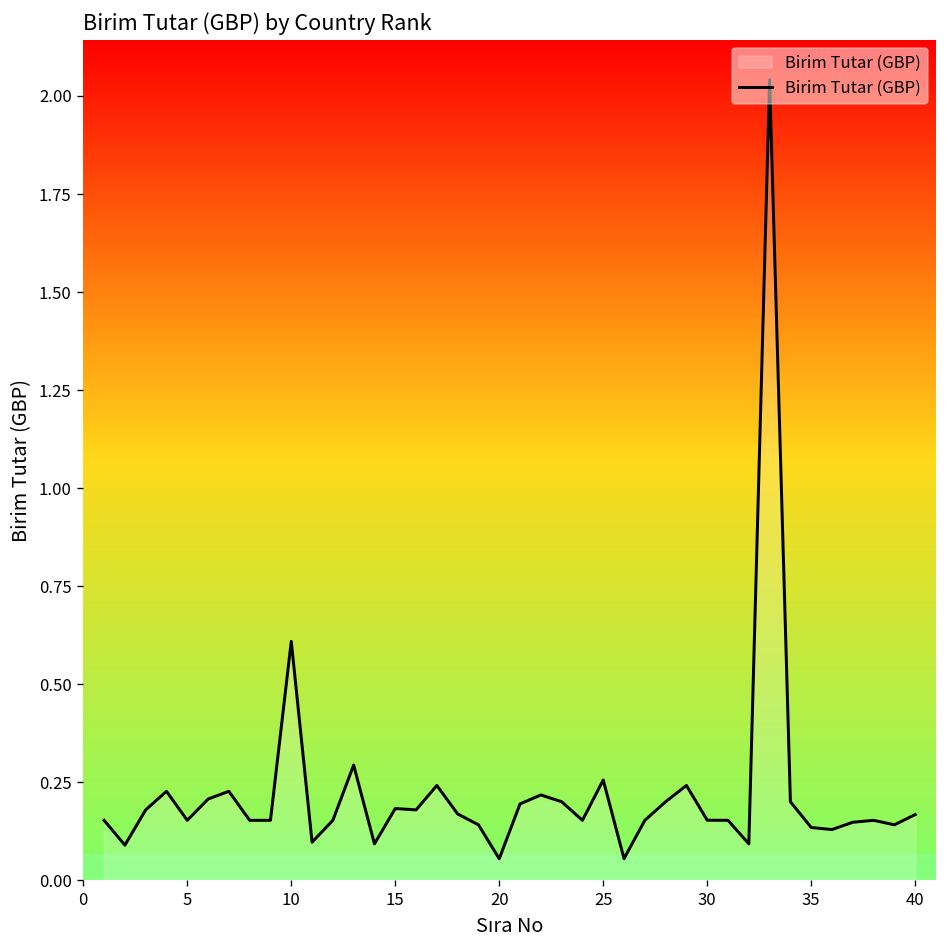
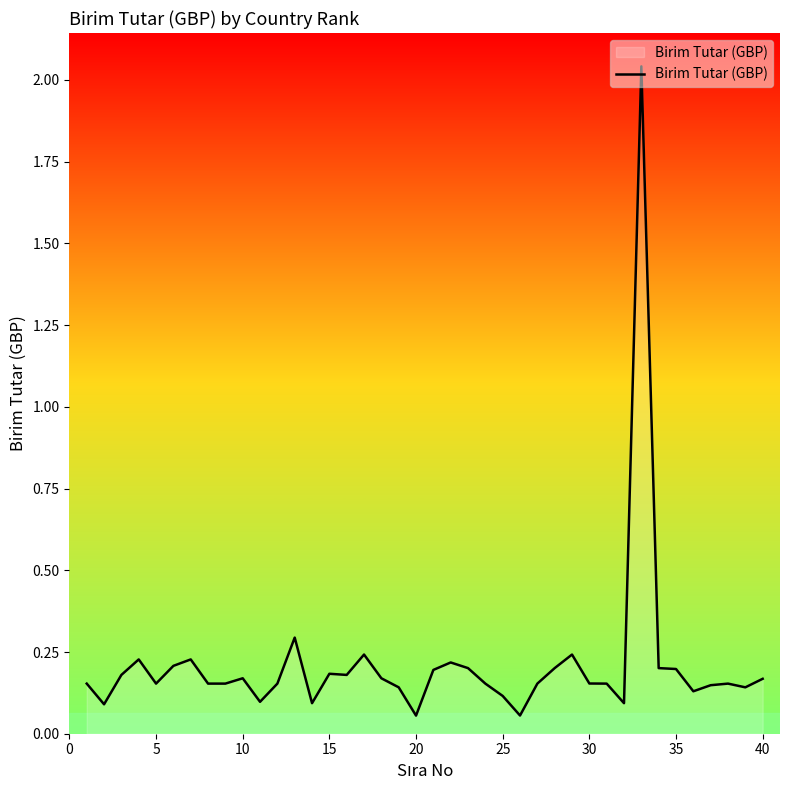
10: 0.61 -> 0.17
25: 0.26 -> 0.12
35: 0.14 -> 0.20
